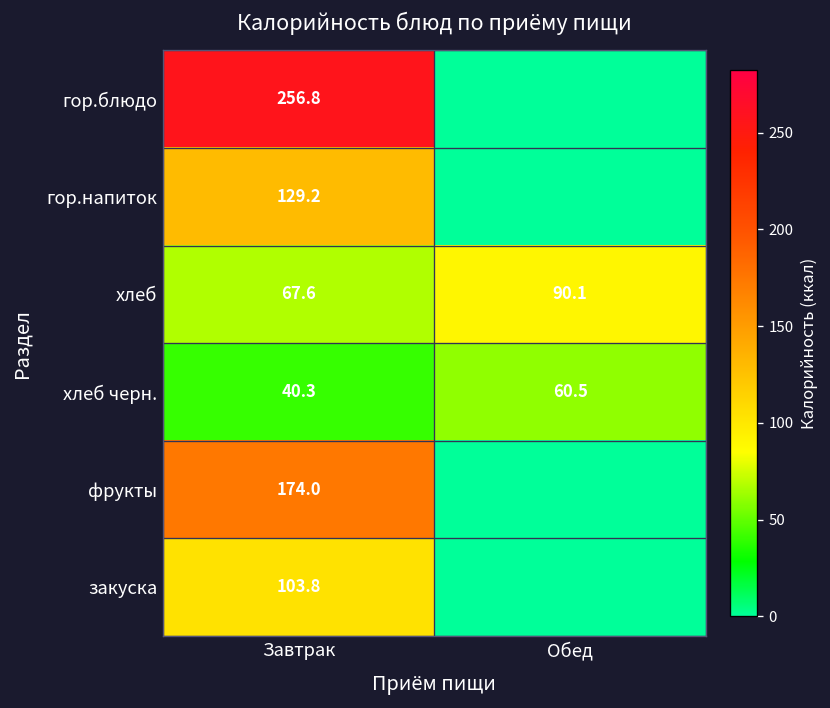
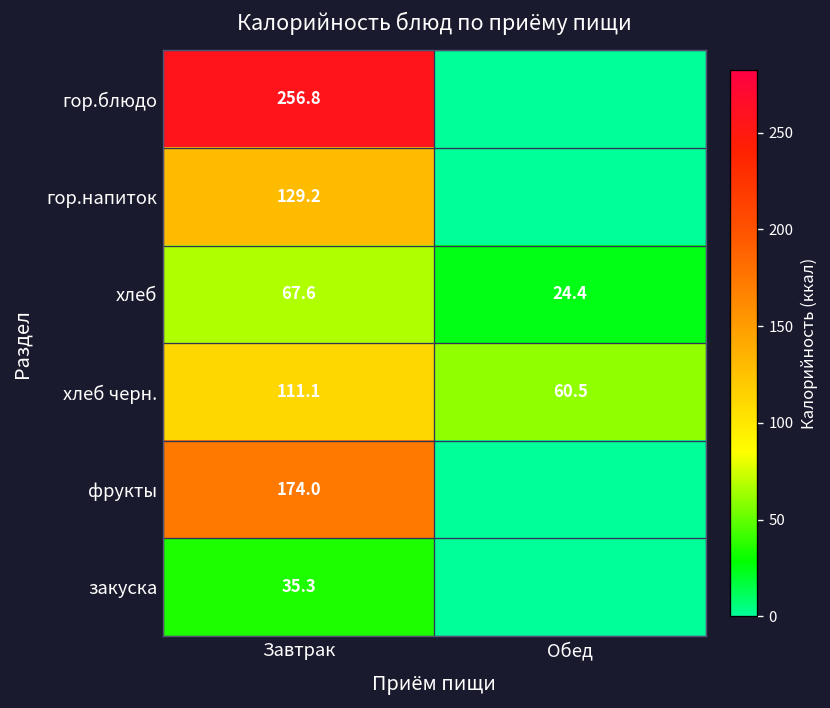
хлеб, Обед: 90.1 -> 24.4
хлеб черн., Завтрак: 40.3 -> 111.1
закуска, Завтрак: 103.8 -> 35.3
